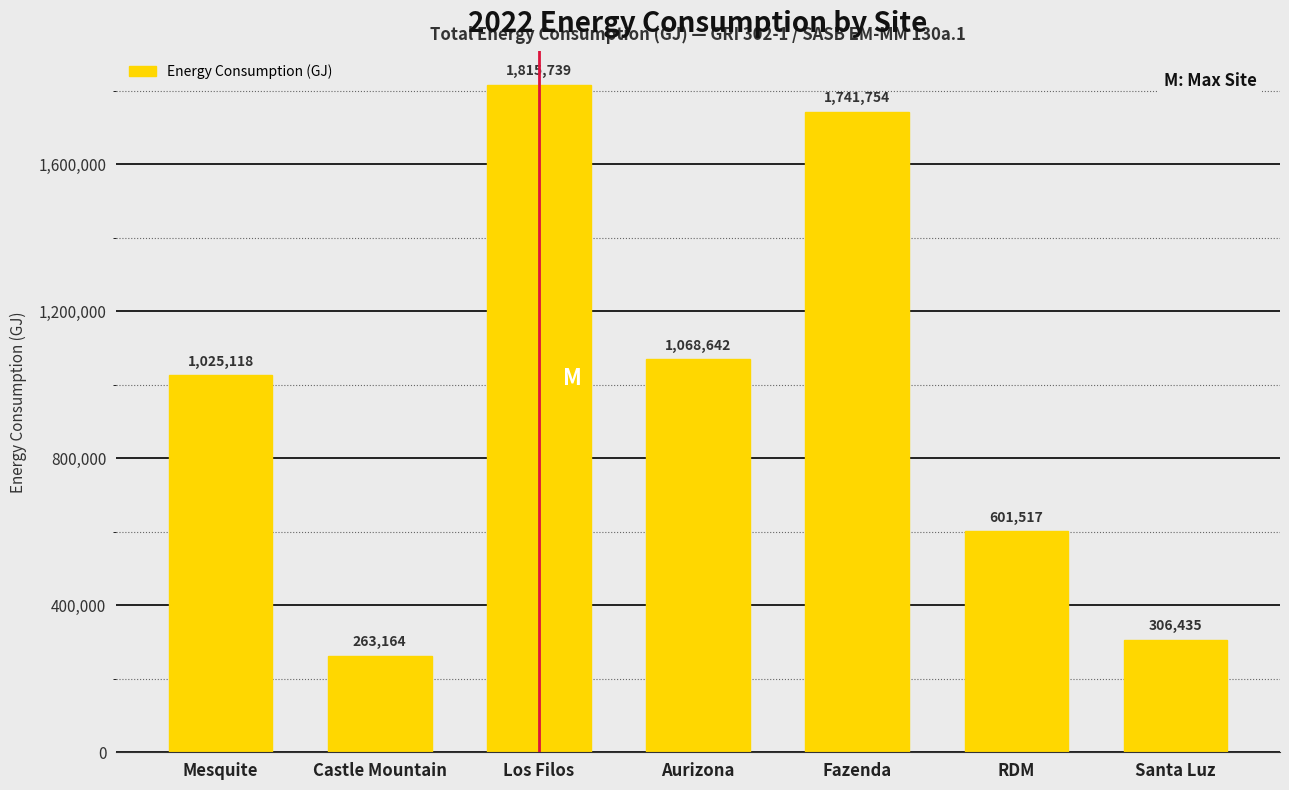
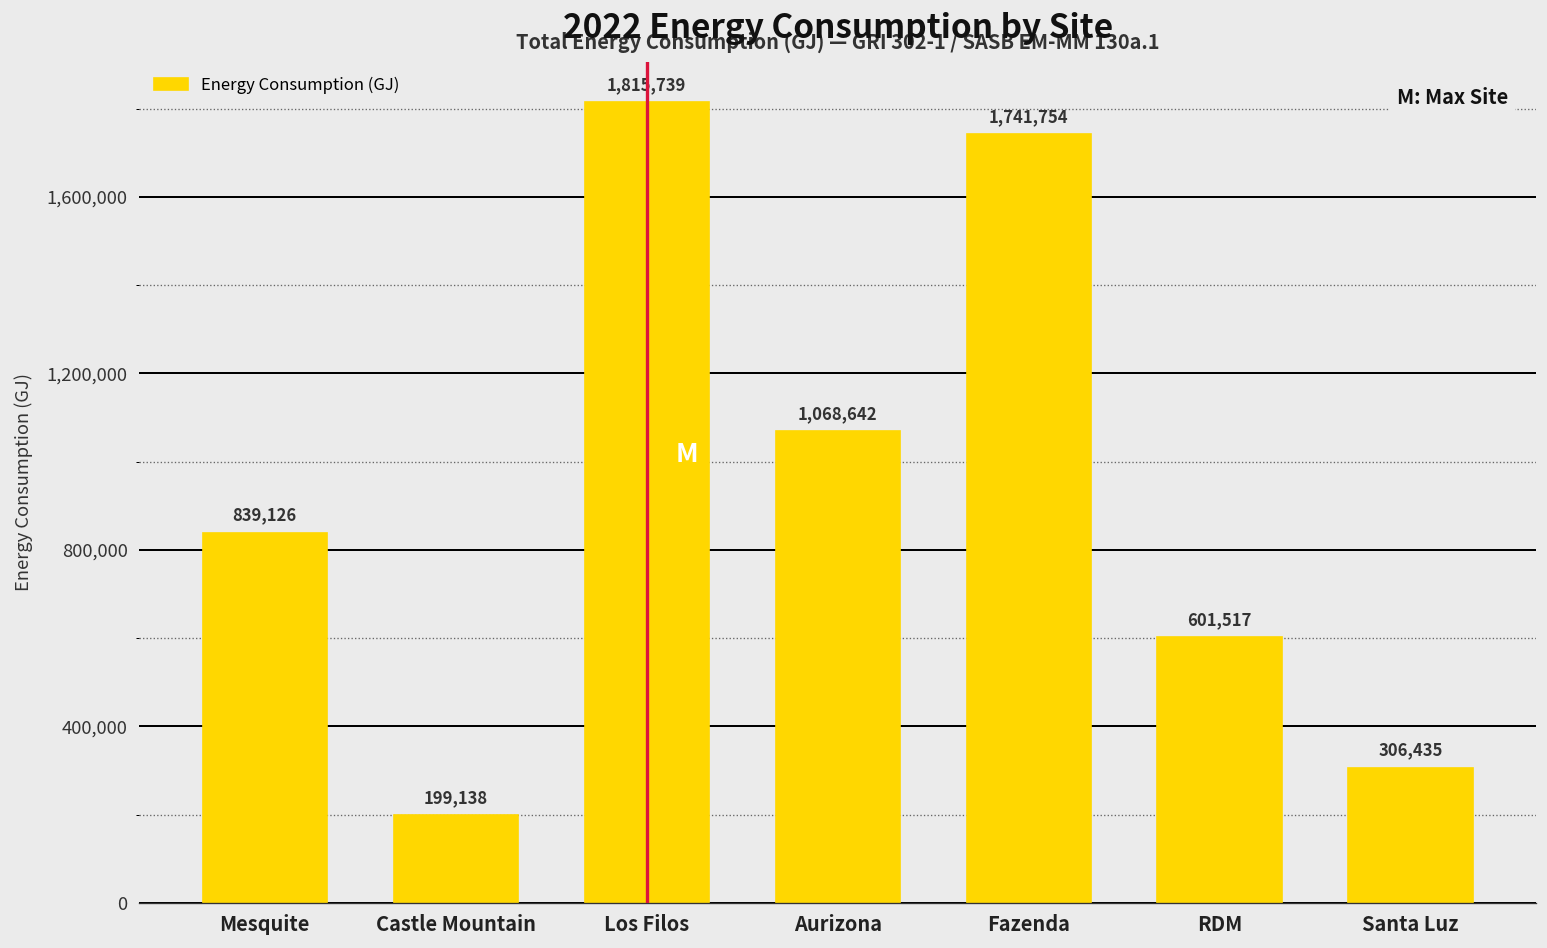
Mesquite: 1,025,118 -> 839,126
Castle Mountain: 263,164 -> 199,138
